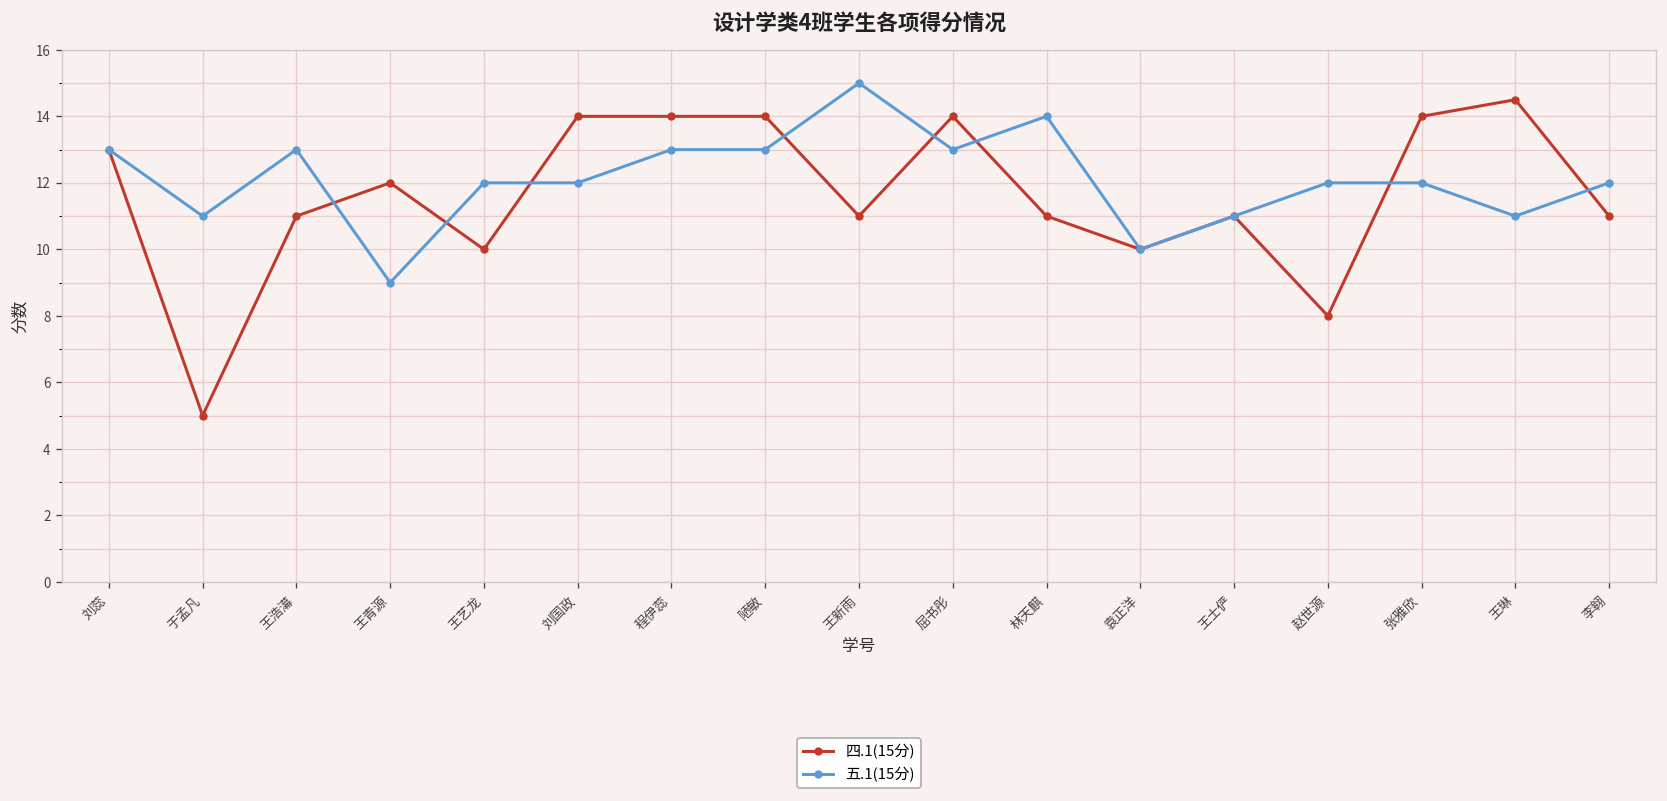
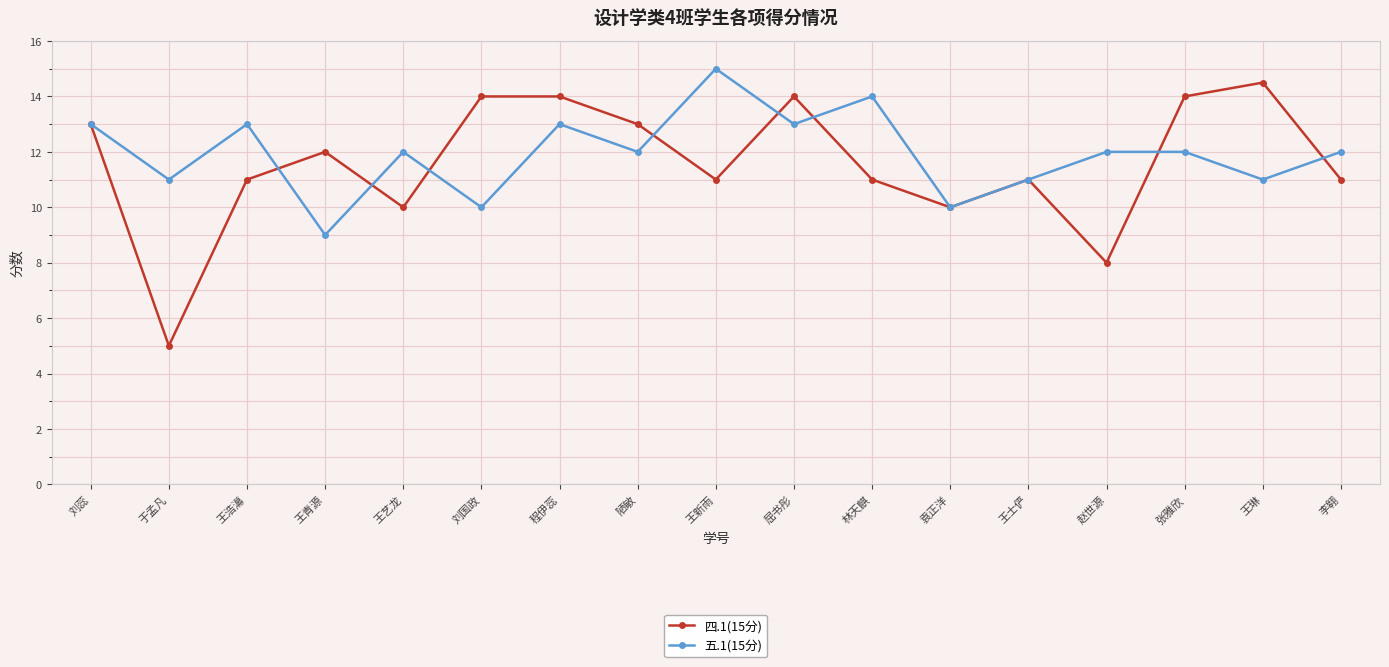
五.1(15分), 刘国政: 12 -> 10
四.1(15分), 陋敏: 14 -> 13
五.1(15分), 陋敏: 13 -> 12
